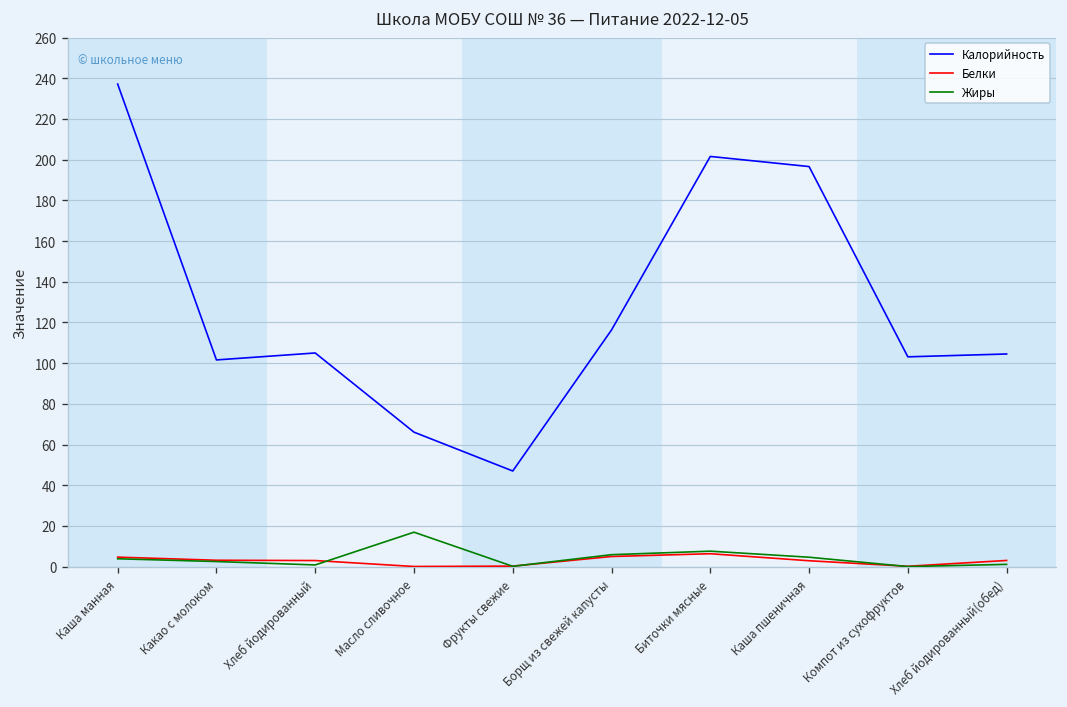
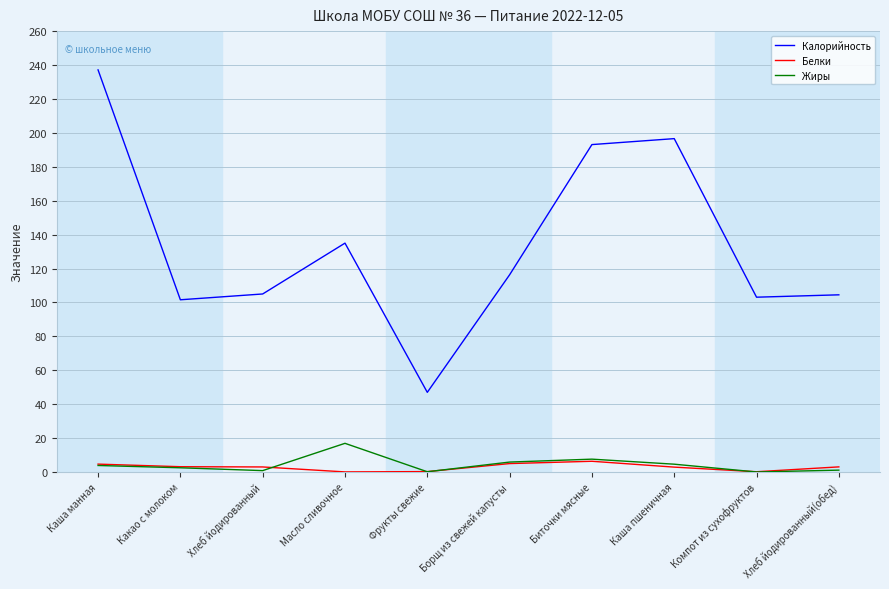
Калорийность, Масло сливочное: 66 -> 135
Калорийность, Биточки мясные: 202 -> 193
